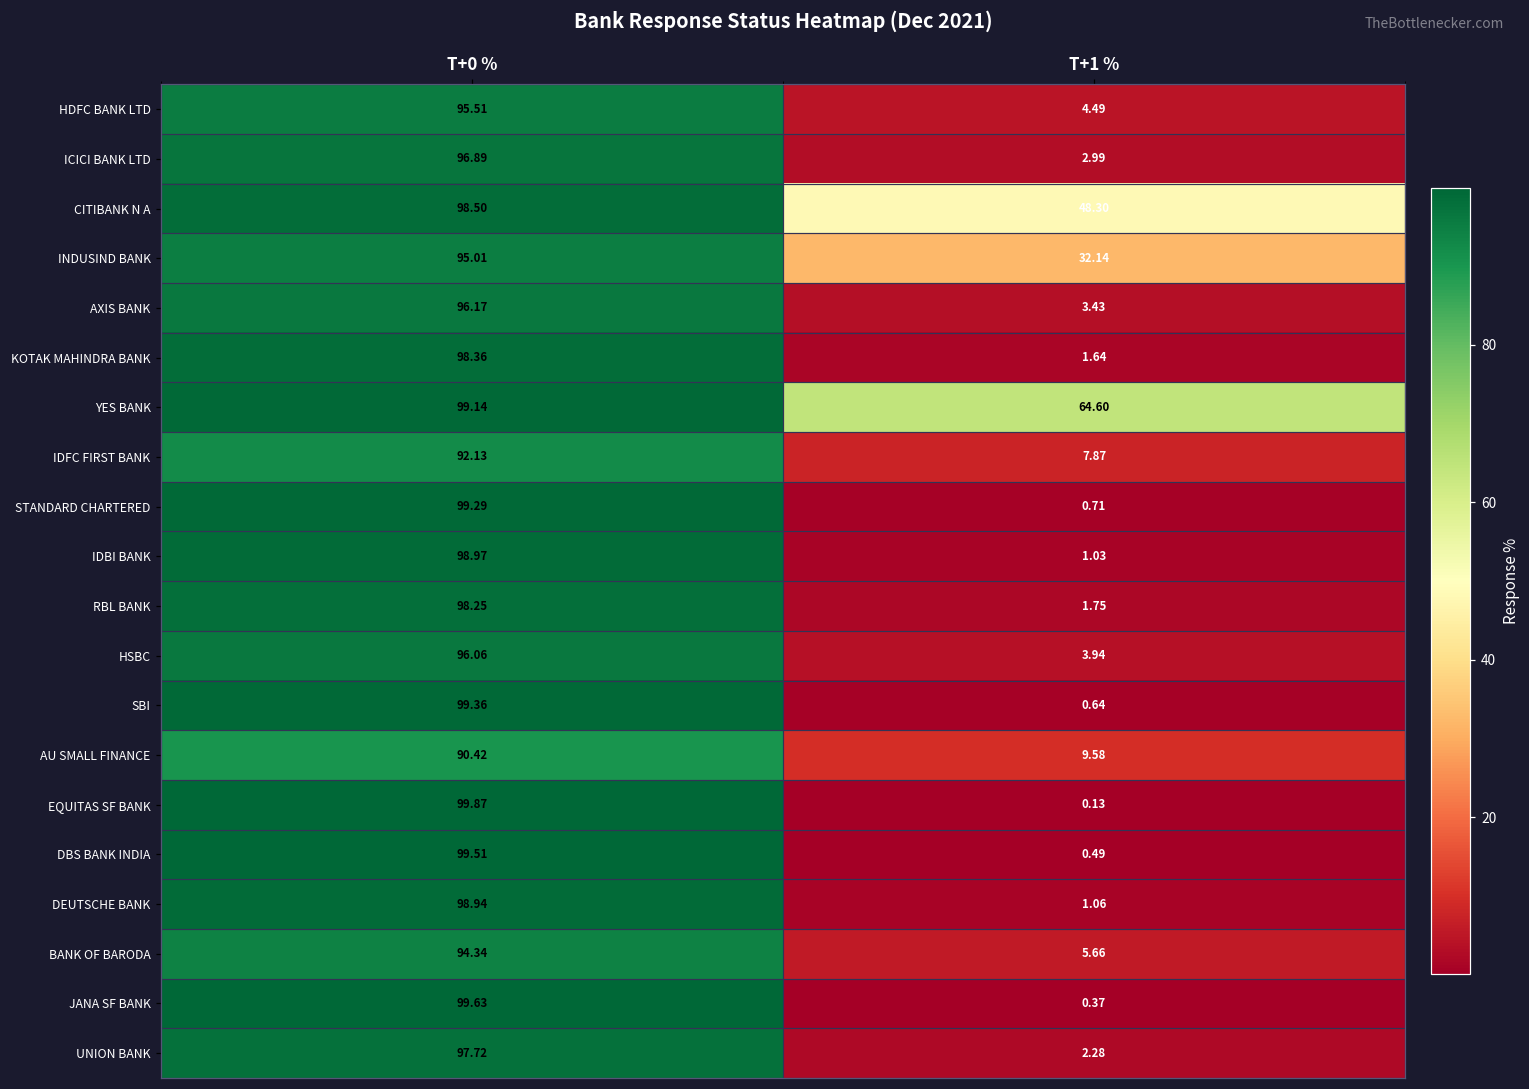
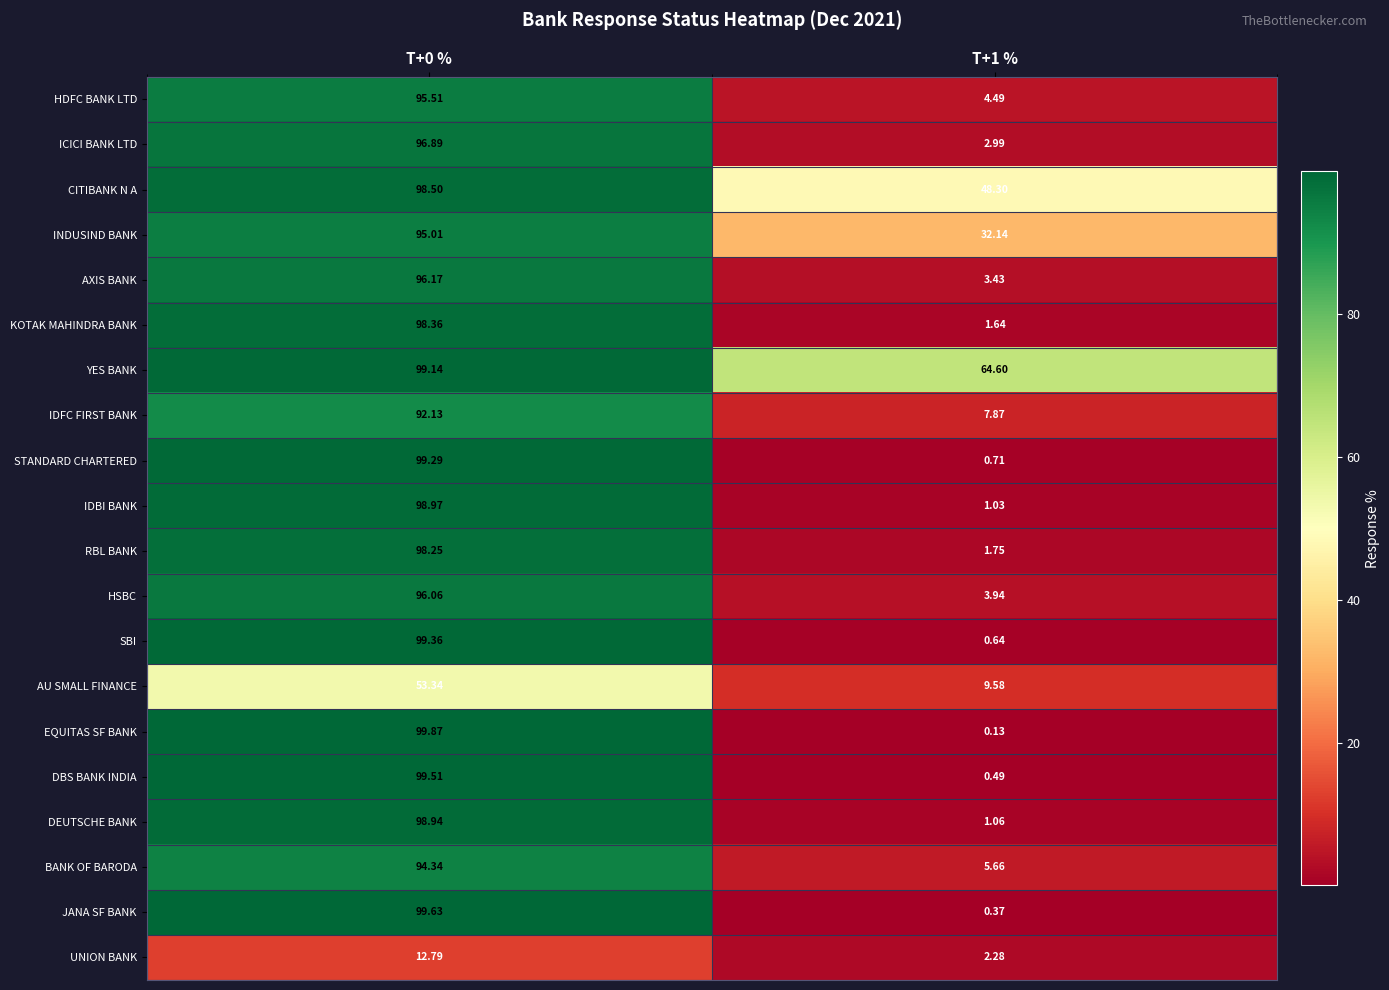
AU SMALL FINANCE, T+0 %: 90.42 -> 53.34
UNION BANK, T+0 %: 97.72 -> 12.79
